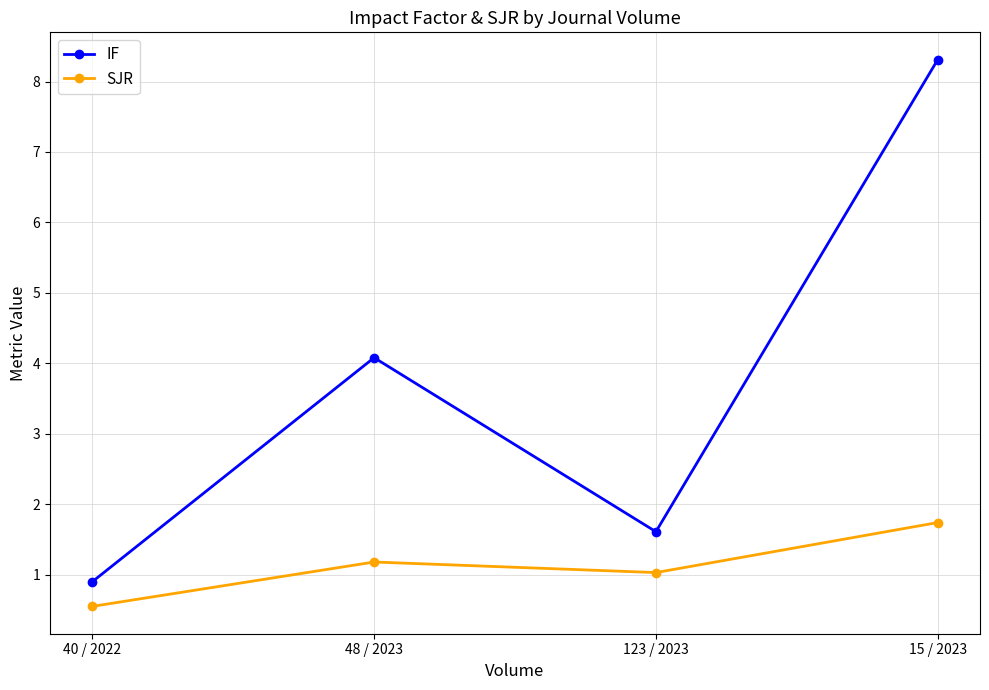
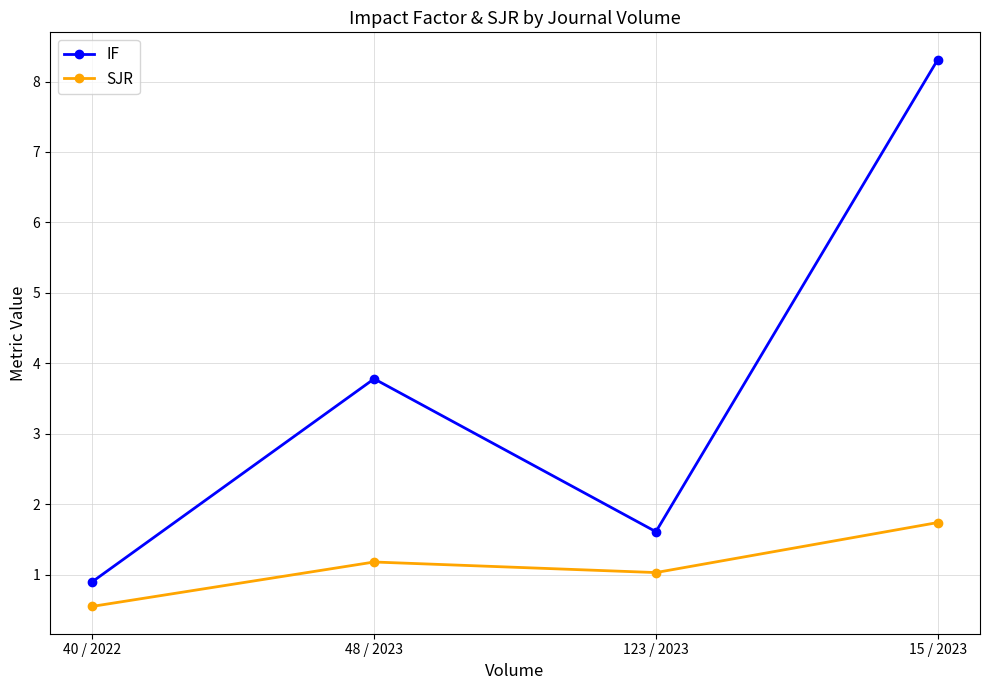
IF, 48 / 2023: 4.1 -> 3.8
